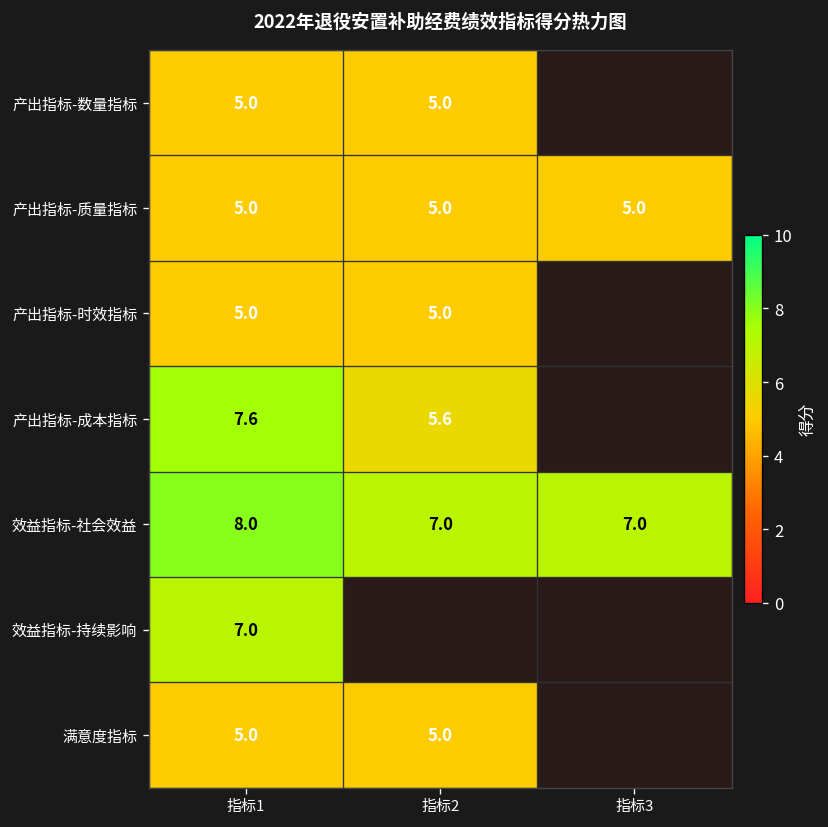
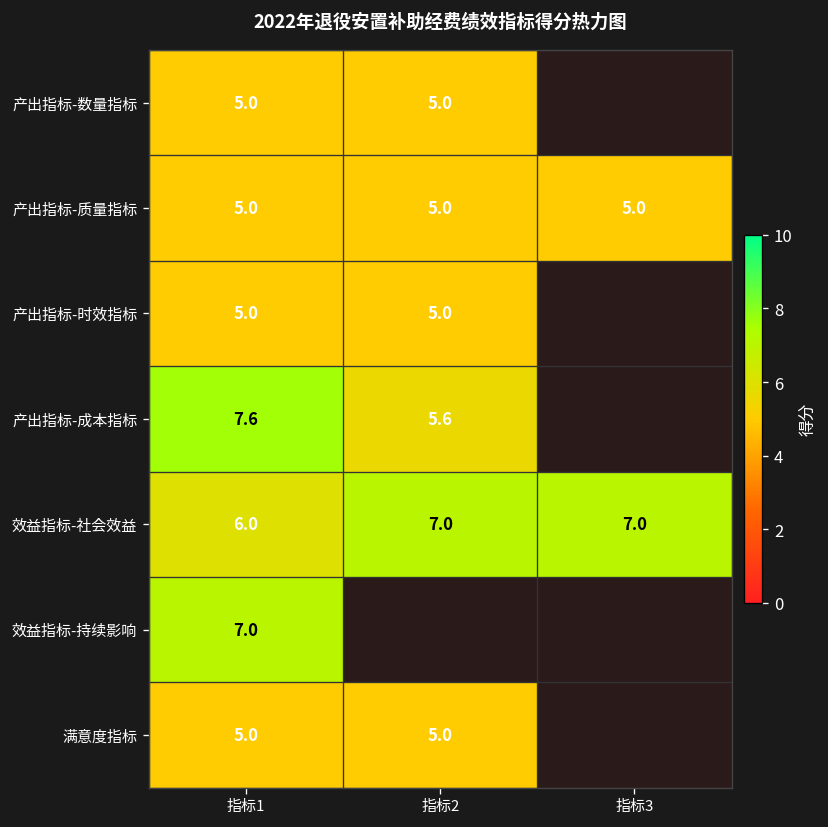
效益指标-社会效益, 指标1: 8.0 -> 6.0
